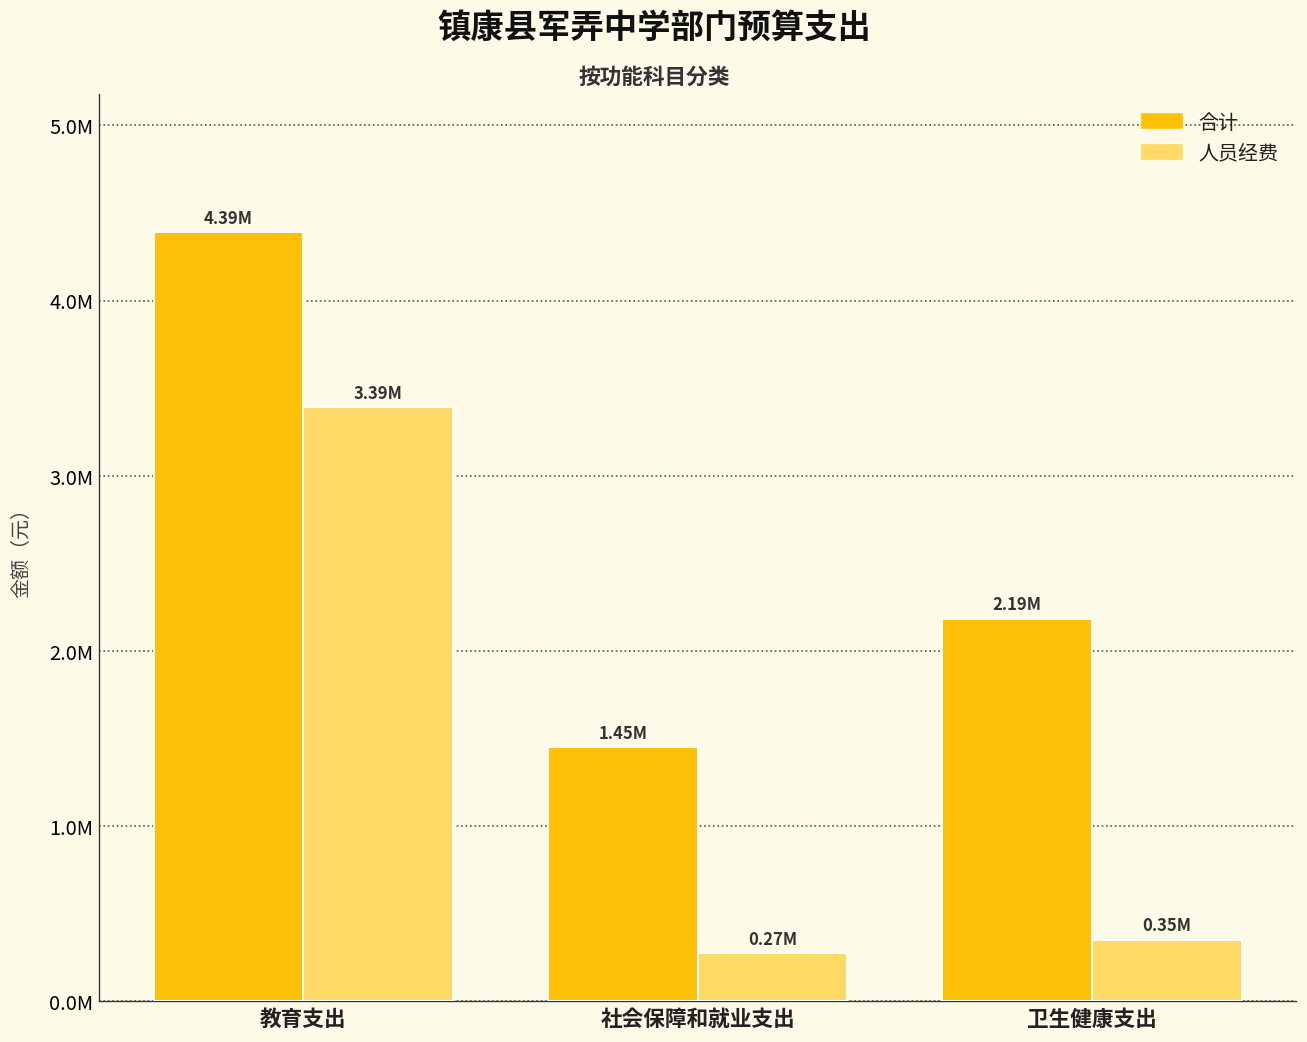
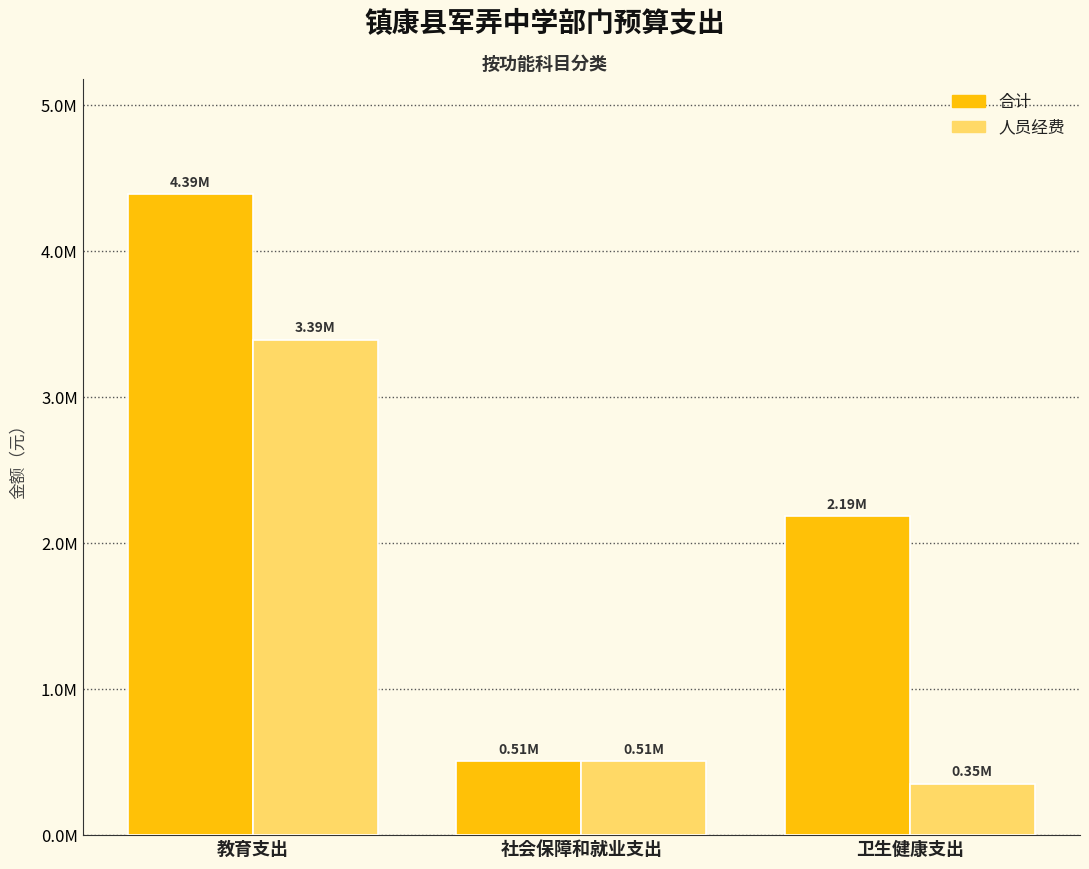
合计, 社会保障和就业支出: 1.45M -> 0.51M
人员经费, 社会保障和就业支出: 0.27M -> 0.51M
